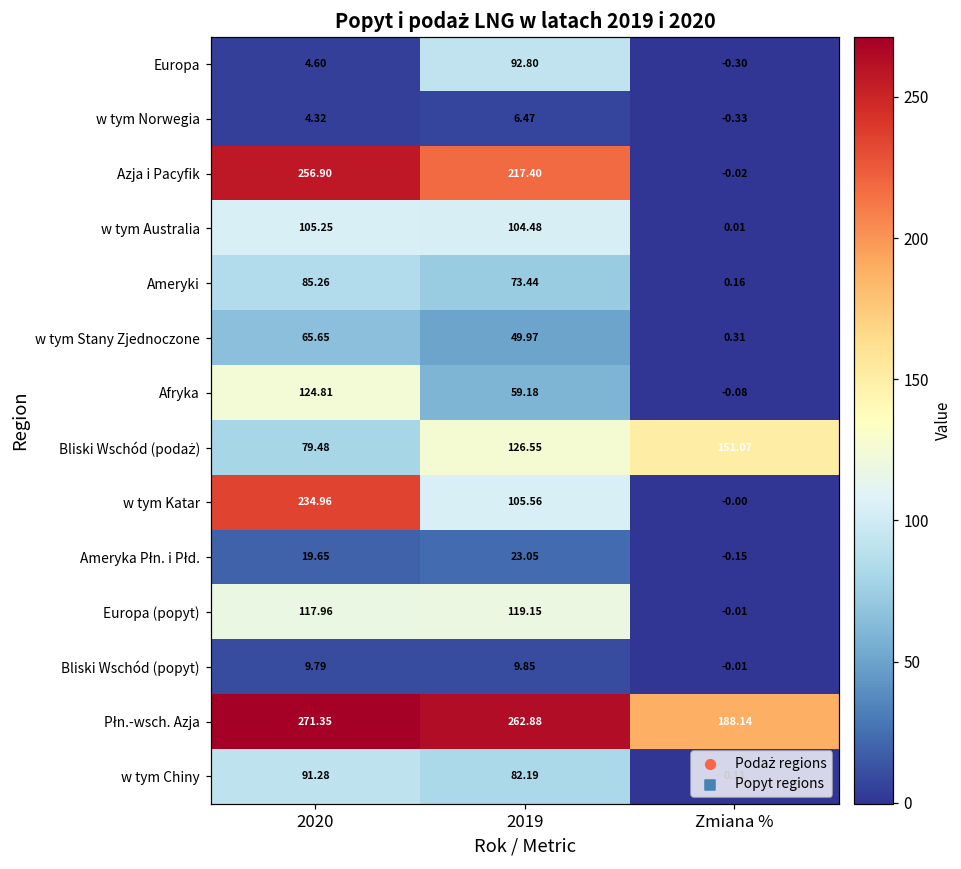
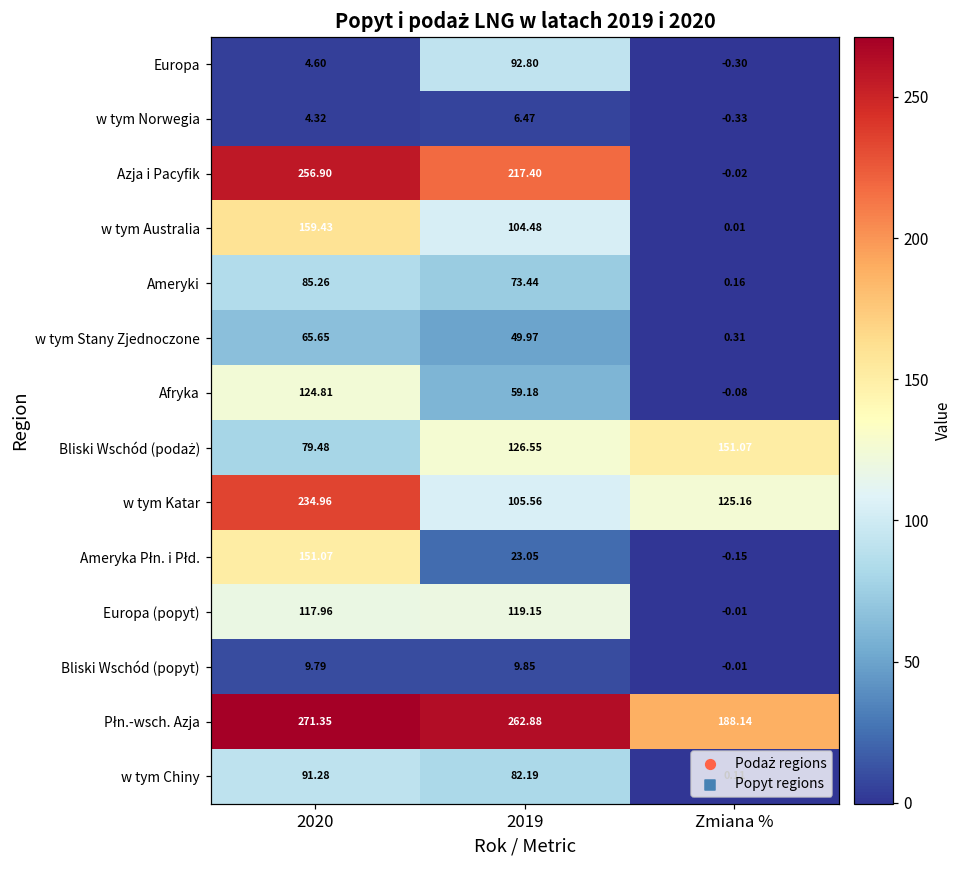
w tym Australia, 2020: 105.25 -> 159.43
w tym Katar, Zmiana %: -0.00 -> 125.16
Ameryka Płn. i Płd., 2020: 19.65 -> 151.07
